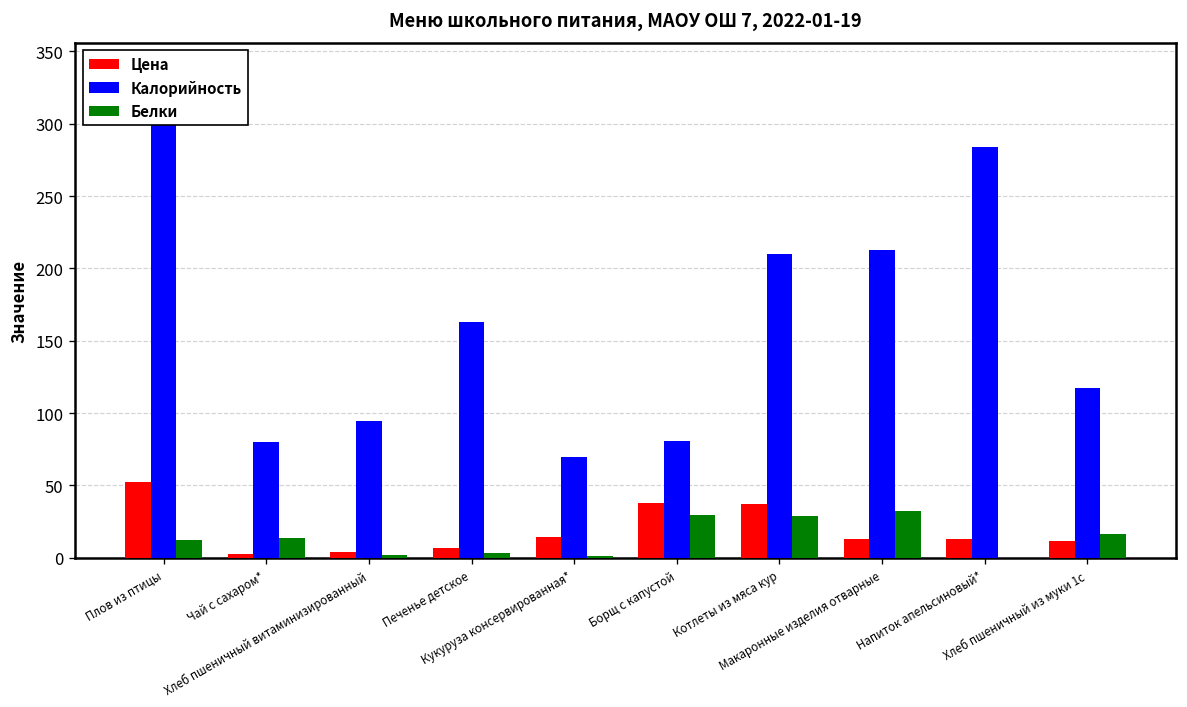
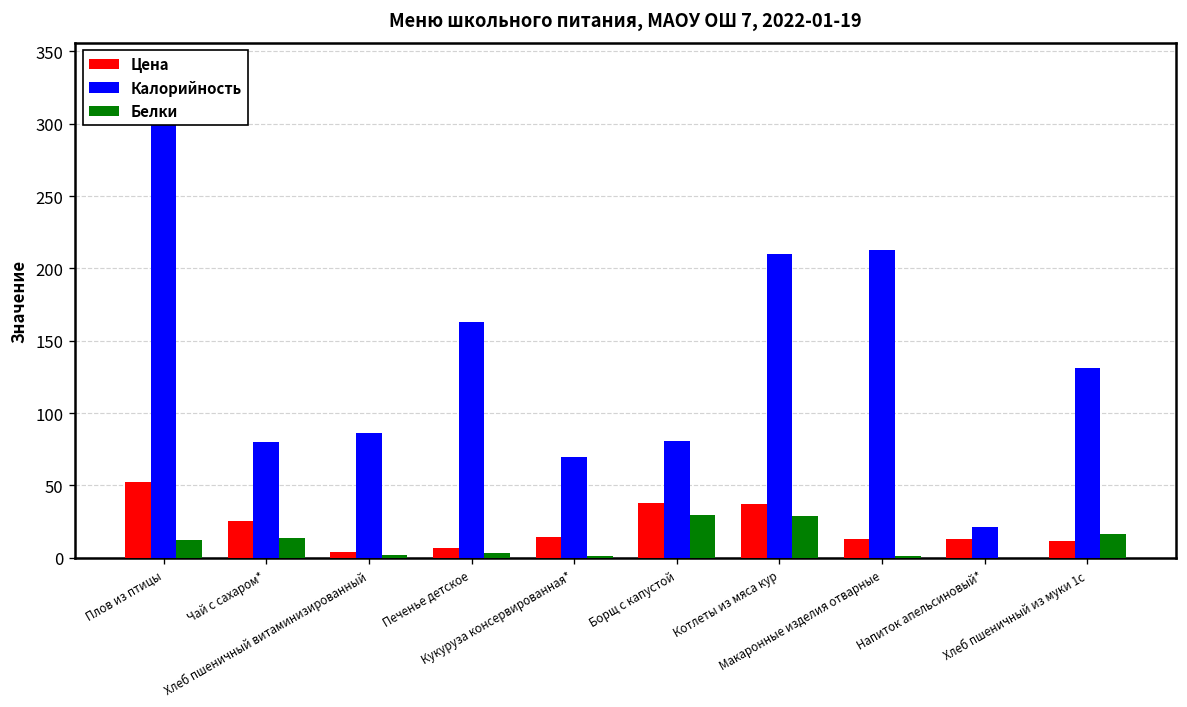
Цена, Чай с сахаром*: 2 -> 25
Калорийность, Хлеб пшеничный витаминизированный: 94 -> 86
Белки, Макаронные изделия отварные: 32 -> 1
Калорийность, Напиток апельсиновый*: 284 -> 21
Калорийность, Хлеб пшеничный из муки 1с: 118 -> 131
